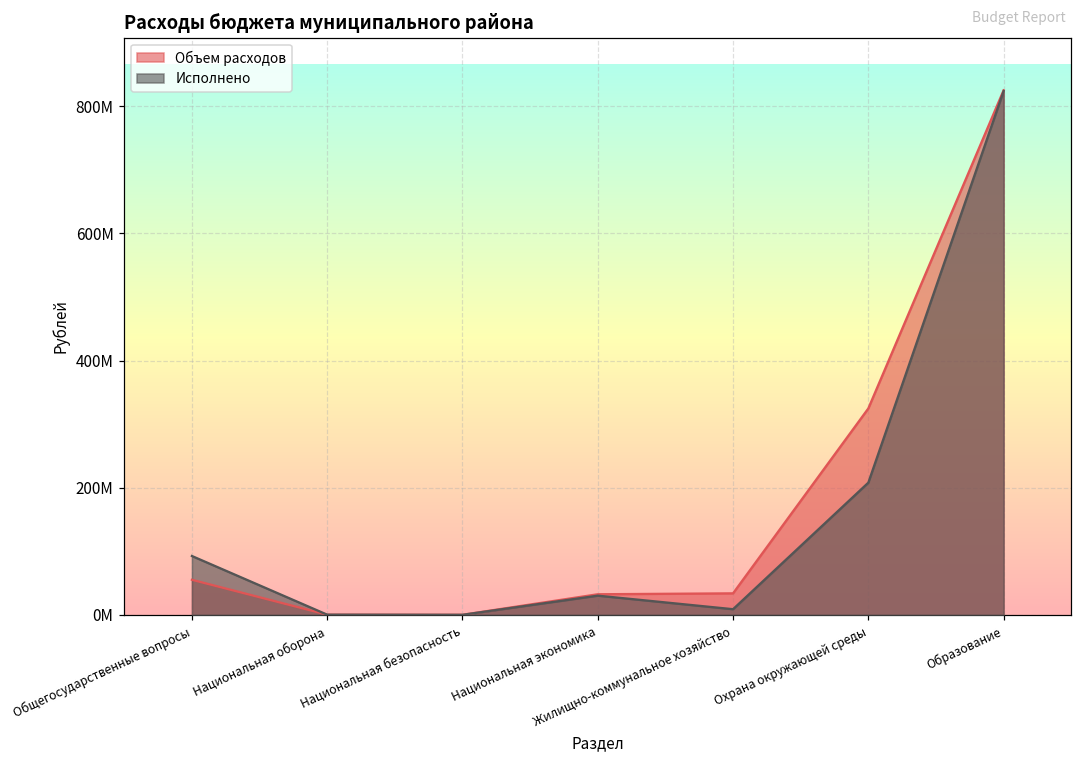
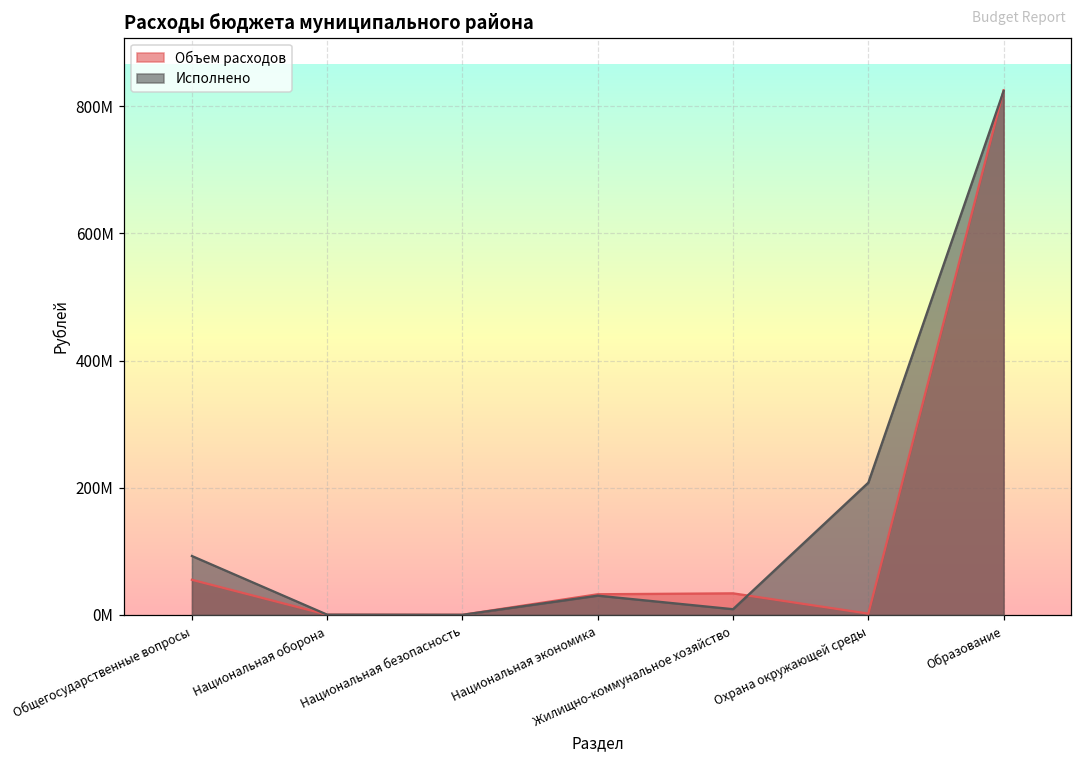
Объем расходов, Охрана окружающей среды: 320000000 -> 0
